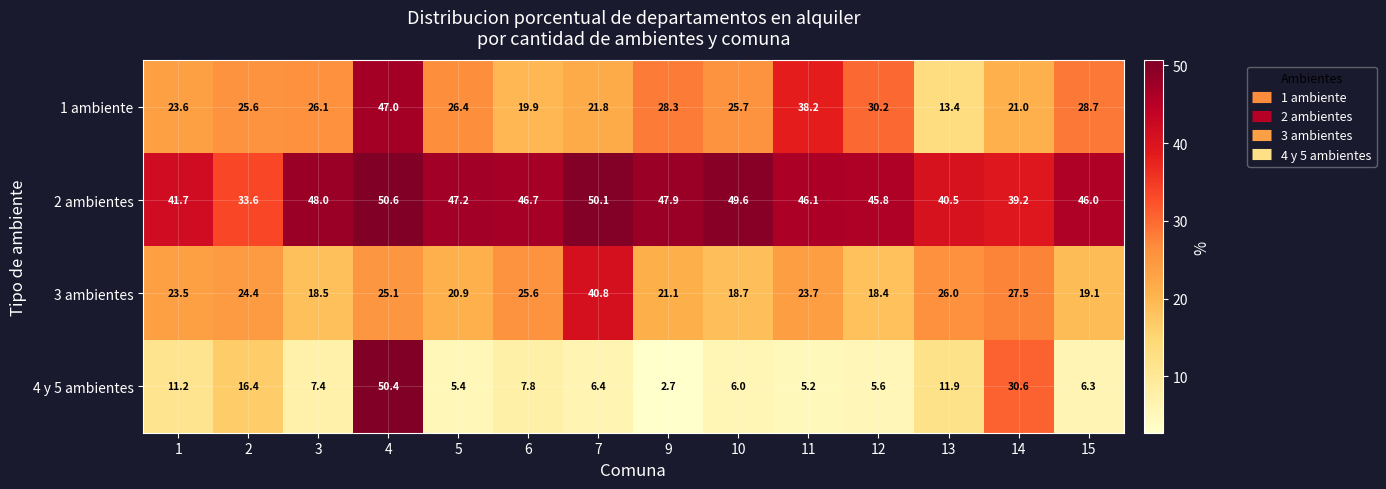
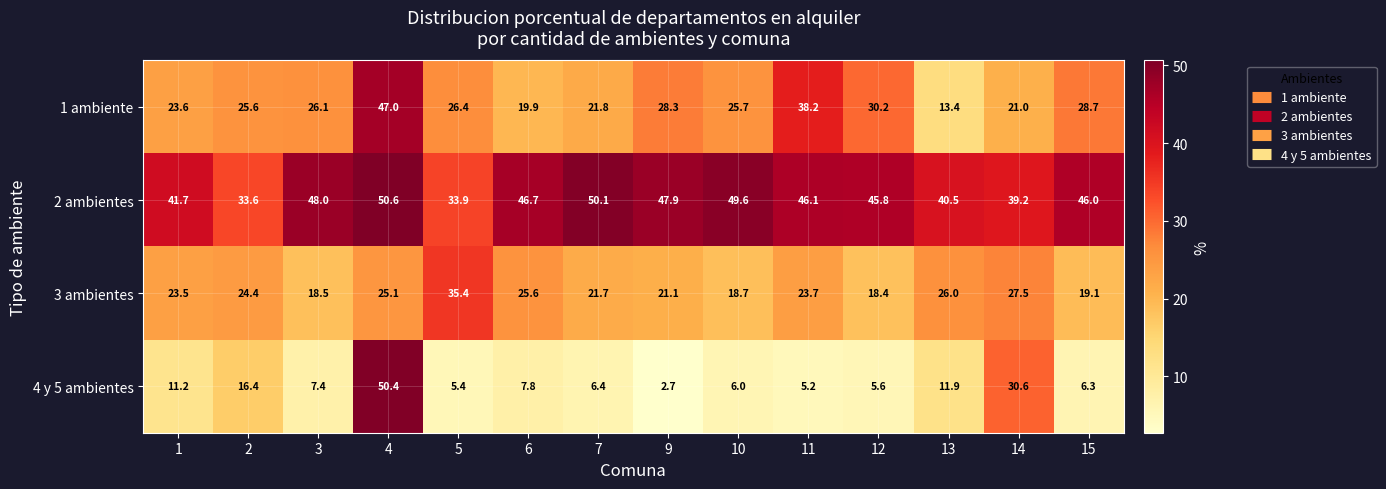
2 ambientes, 5: 47.2 -> 33.9
3 ambientes, 5: 20.9 -> 35.4
3 ambientes, 7: 40.8 -> 21.7
